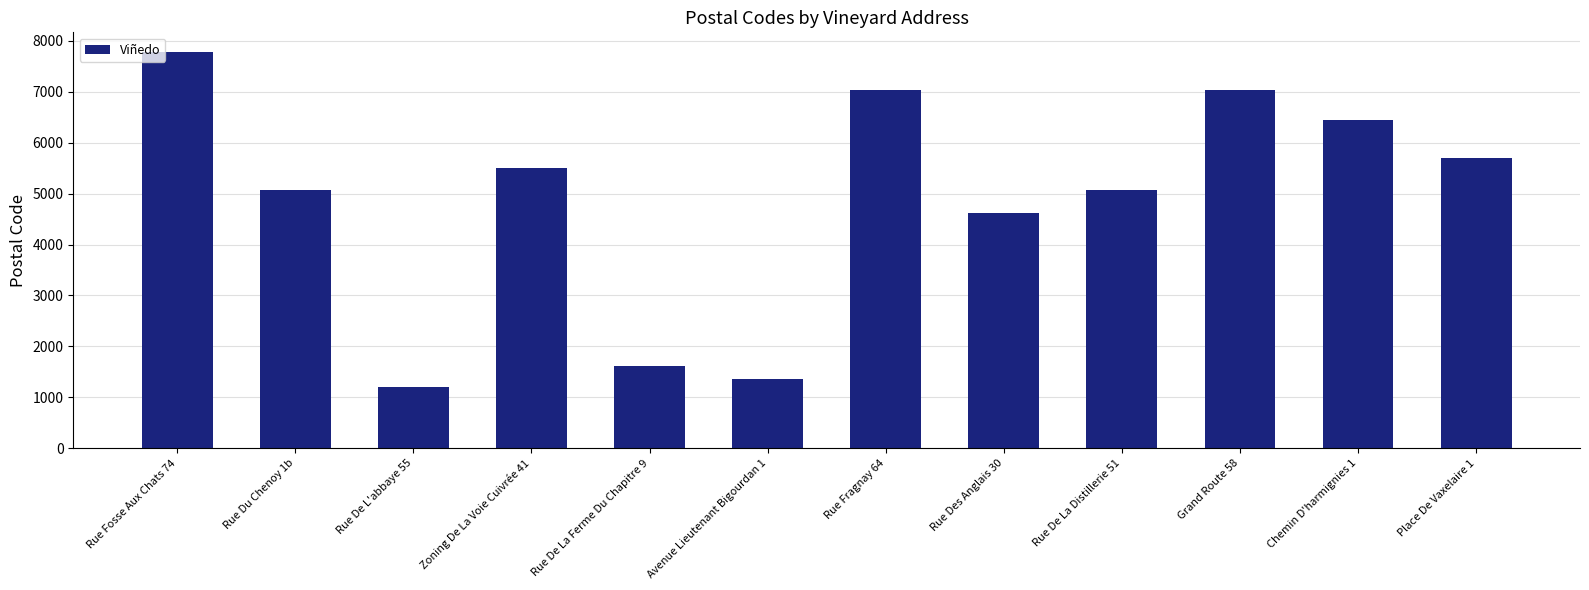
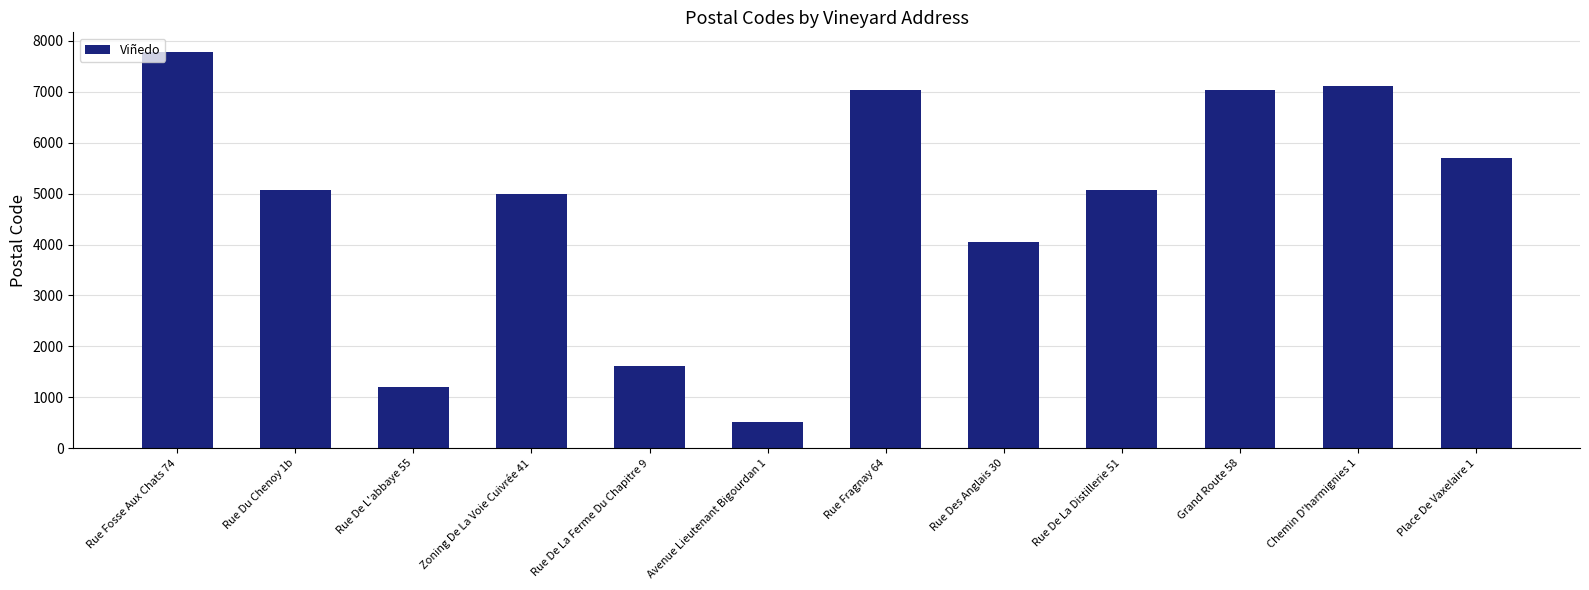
Zoning De La Voie Cuivrée 41: 5500 -> 5000
Avenue Lieutenant Bigourdan 1: 1400 -> 500
Rue Des Anglais 30: 4600 -> 4100
Chemin D'harmignies 1: 6400 -> 7100
